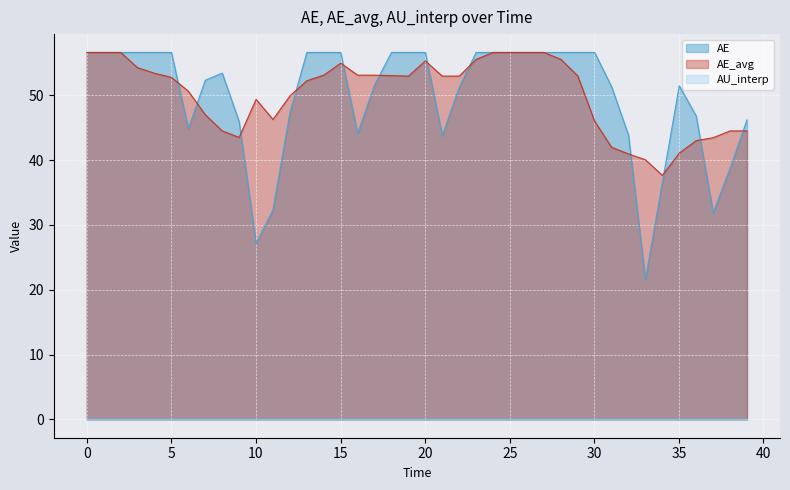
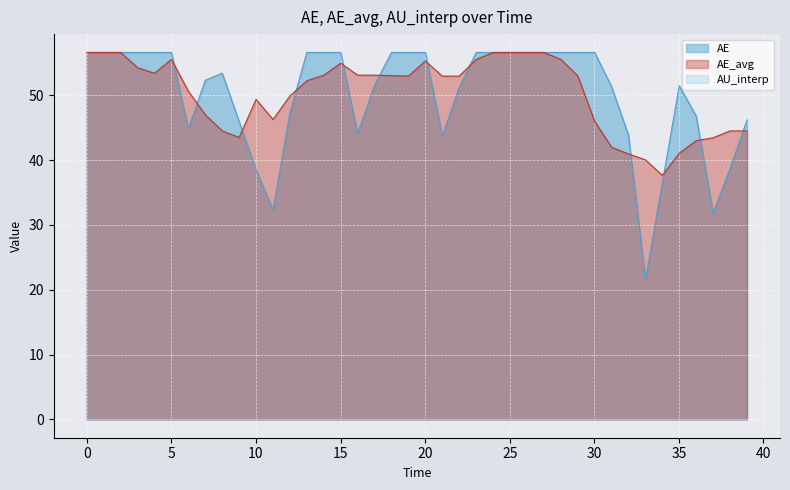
AE_avg, 5: 53 -> 56
AE, 10: 27 -> 38
